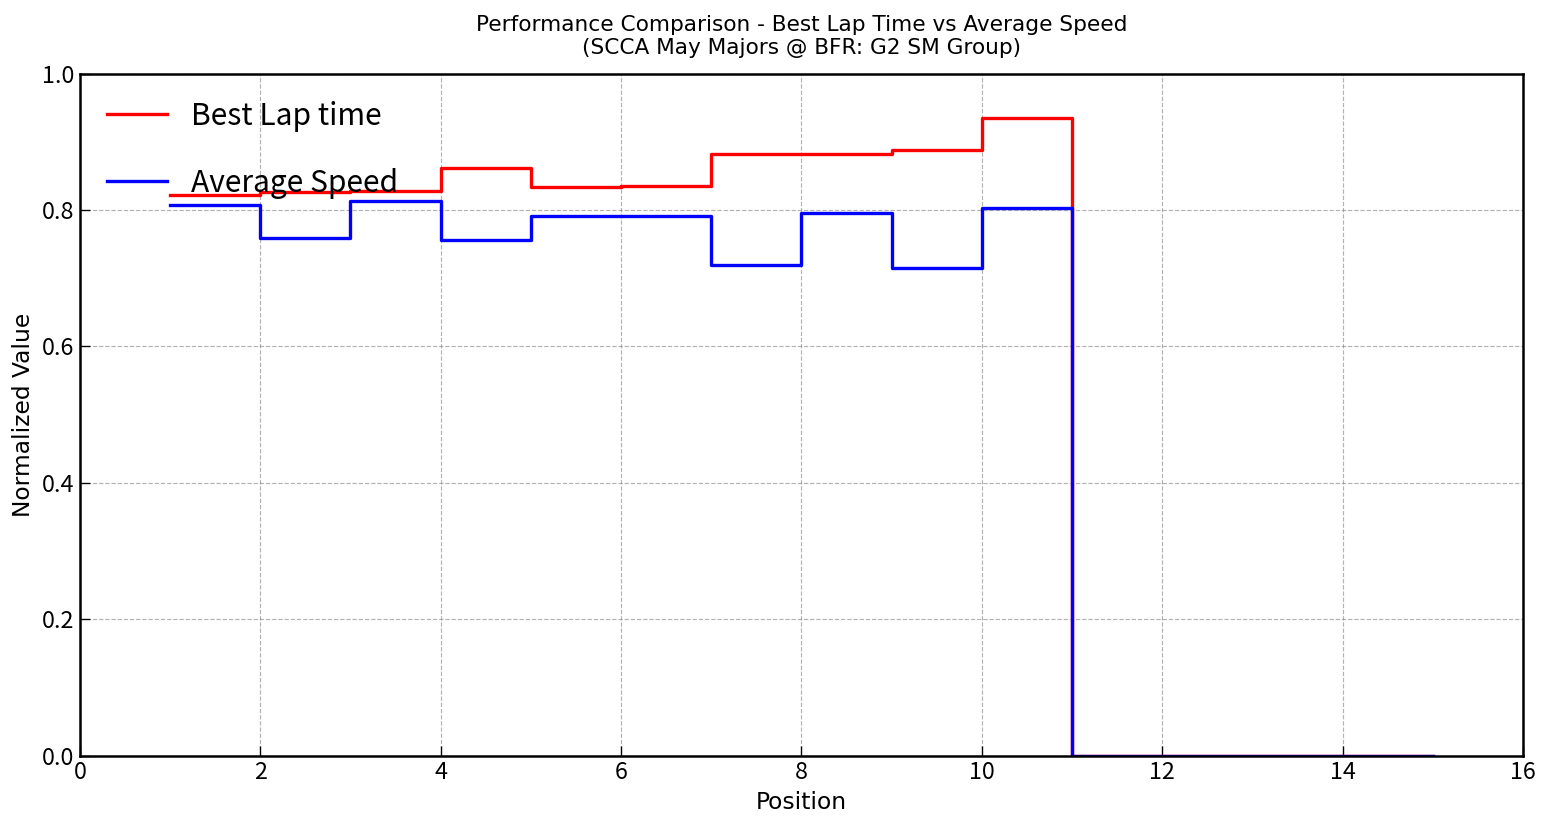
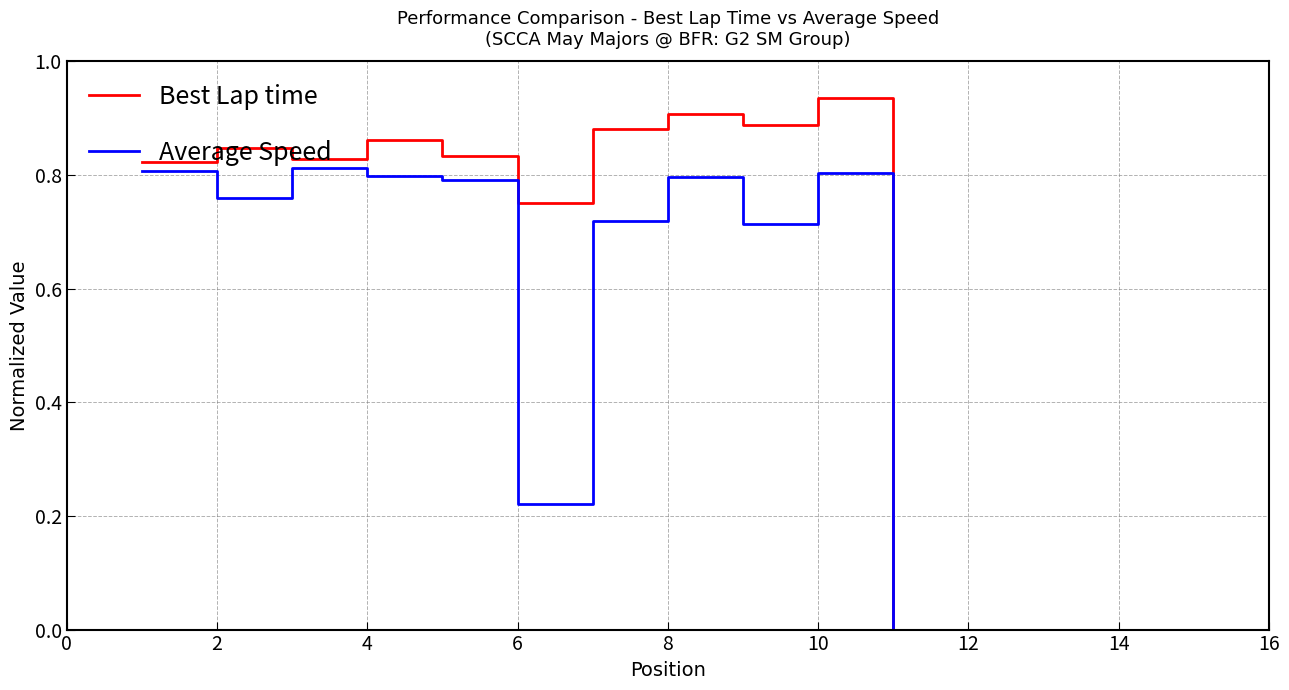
Best Lap time, 2: 0.83 -> 0.85
Average Speed, 4: 0.76 -> 0.80
Best Lap time, 6: 0.83 -> 0.75
Average Speed, 6: 0.79 -> 0.22
Best Lap time, 8: 0.88 -> 0.91
